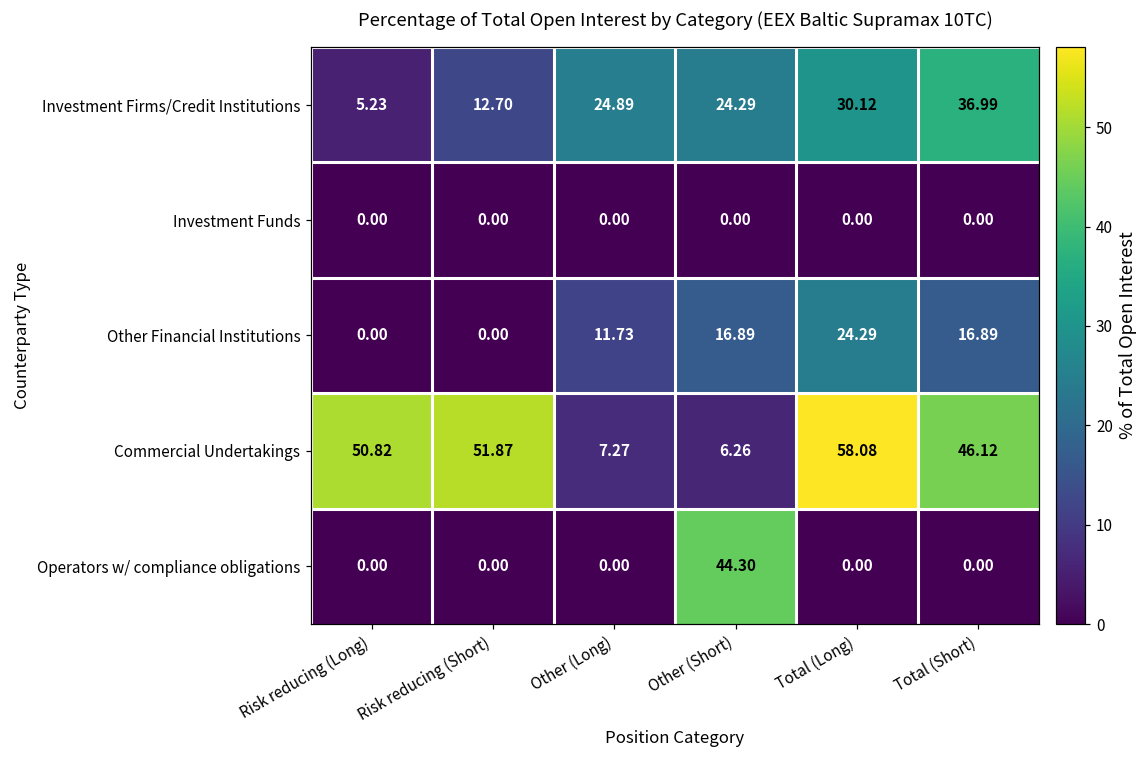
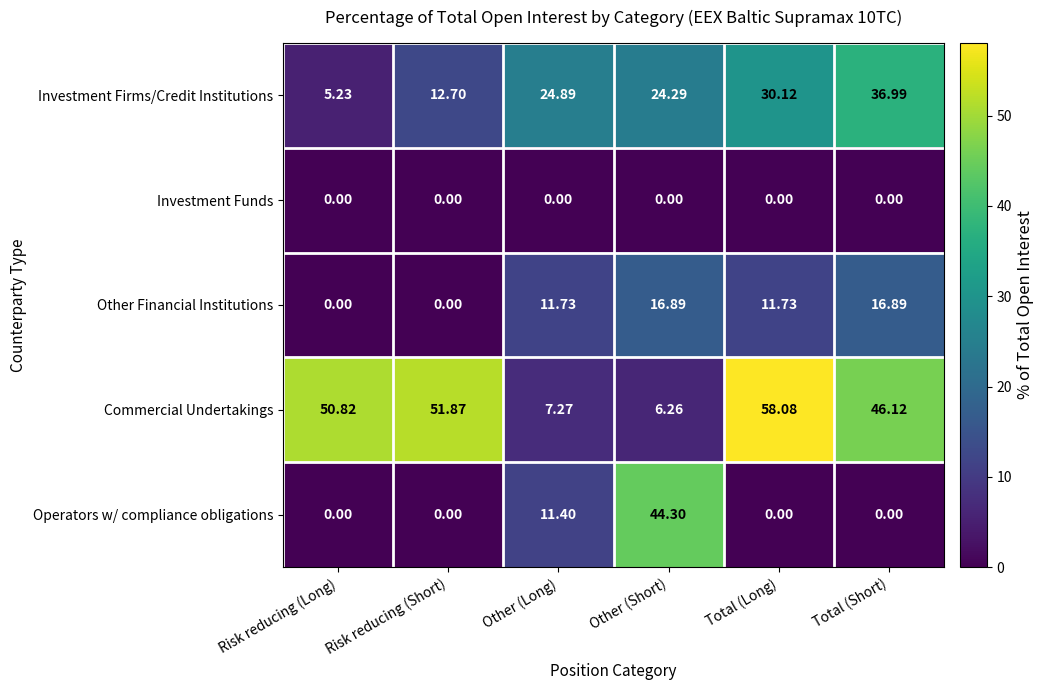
Other Financial Institutions, Total (Long): 24.29 -> 11.73
Operators w/ compliance obligations, Other (Long): 0.00 -> 11.40
